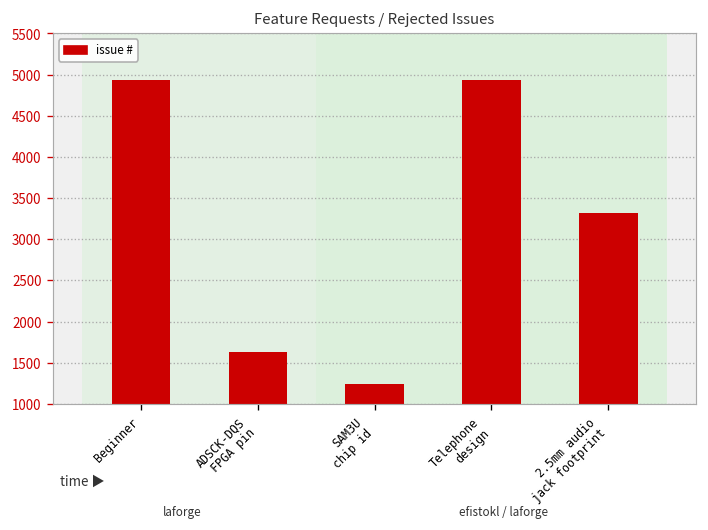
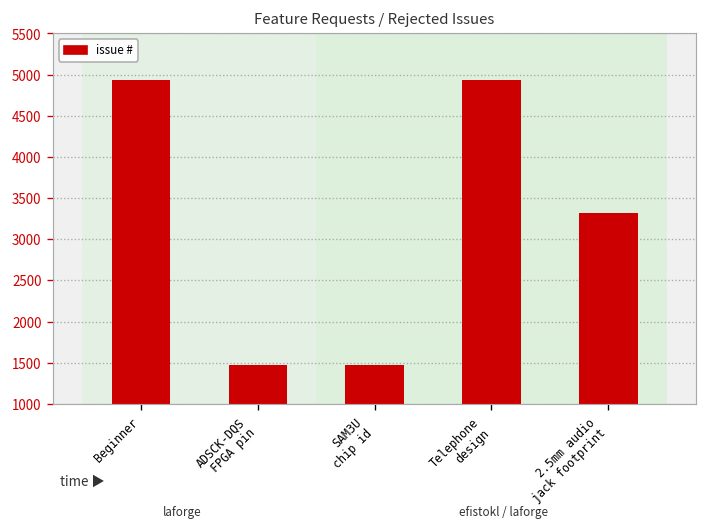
ADSCK-DQS FPGA pin: 1600 -> 1500
SAM3U chip id: 1200 -> 1500
